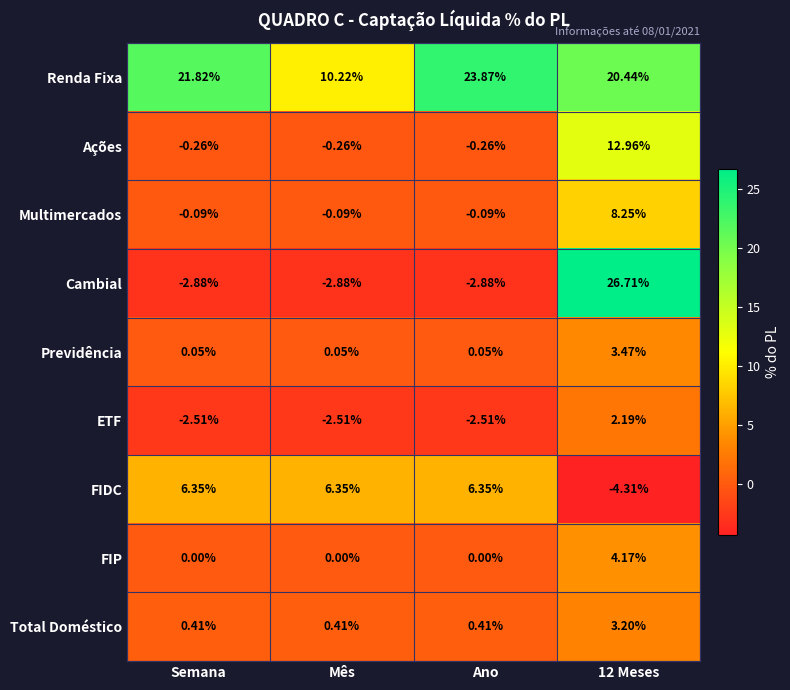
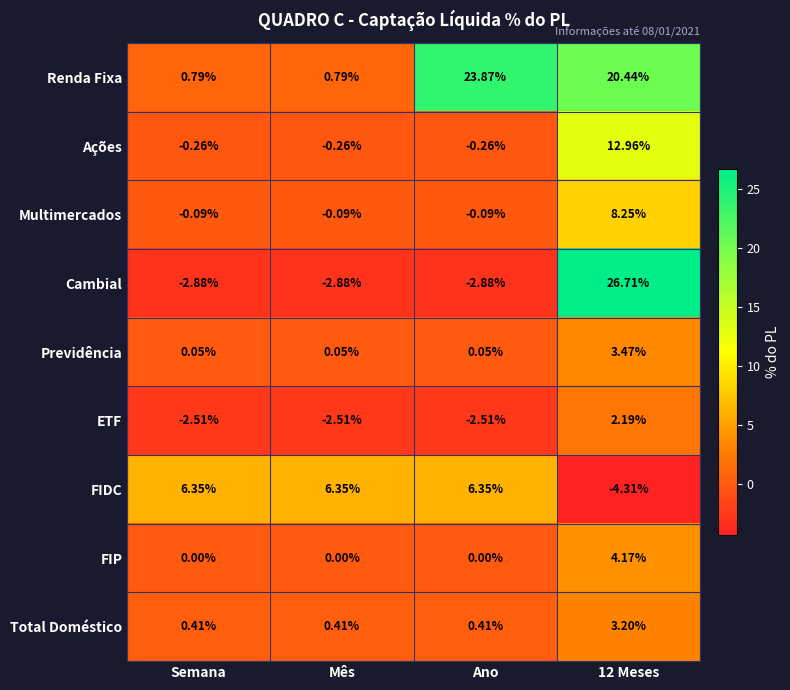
Renda Fixa, Semana: 21.82% -> 0.79%
Renda Fixa, Mês: 10.22% -> 0.79%
